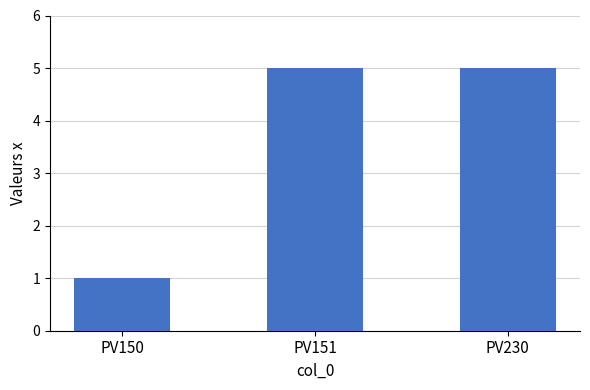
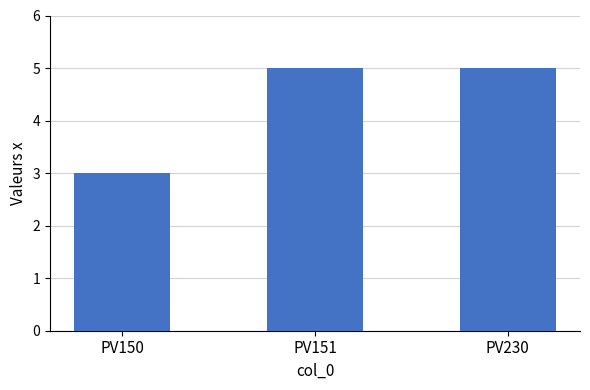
PV150: 1 -> 3
